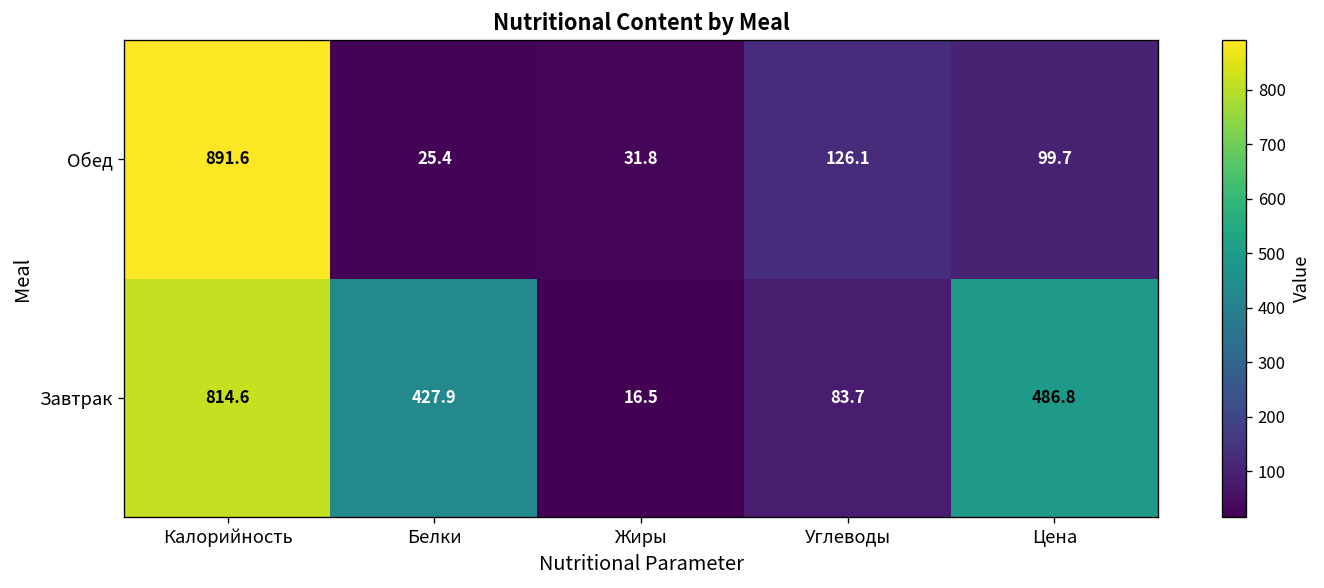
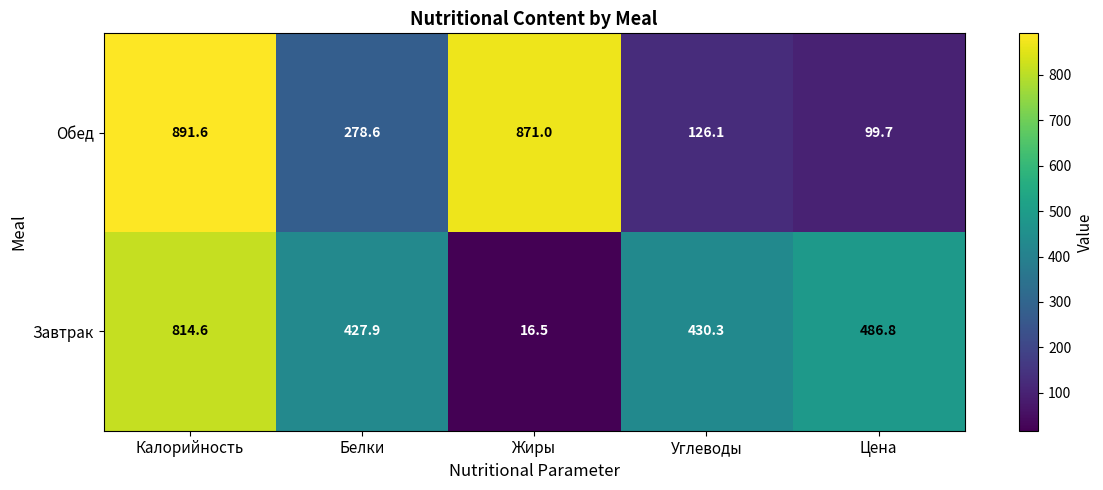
Обед, Белки: 25.4 -> 278.6
Обед, Жиры: 31.8 -> 871.0
Завтрак, Углеводы: 83.7 -> 430.3
